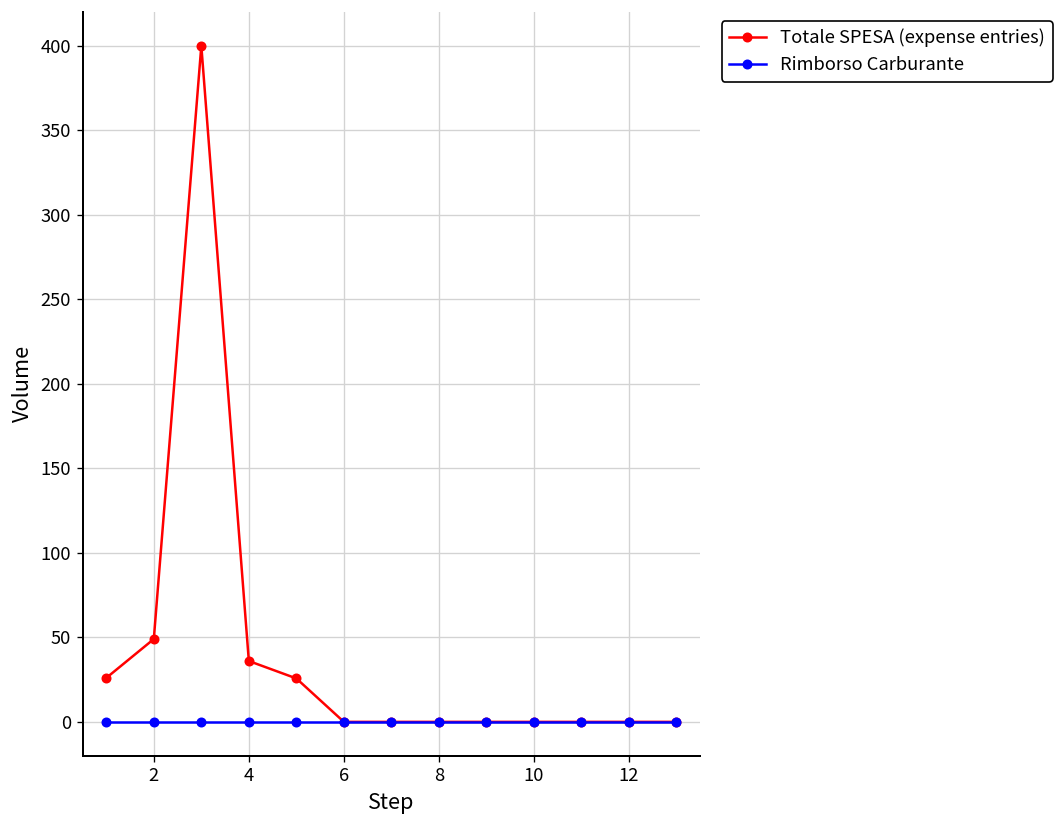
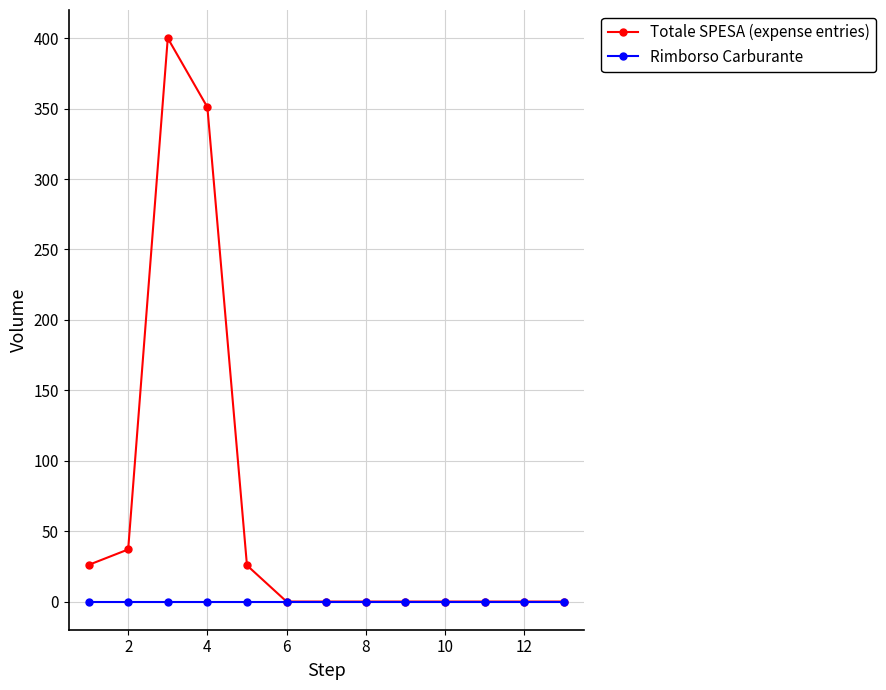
Totale SPESA (expense entries), 2: 49 -> 37
Totale SPESA (expense entries), 4: 36 -> 351
